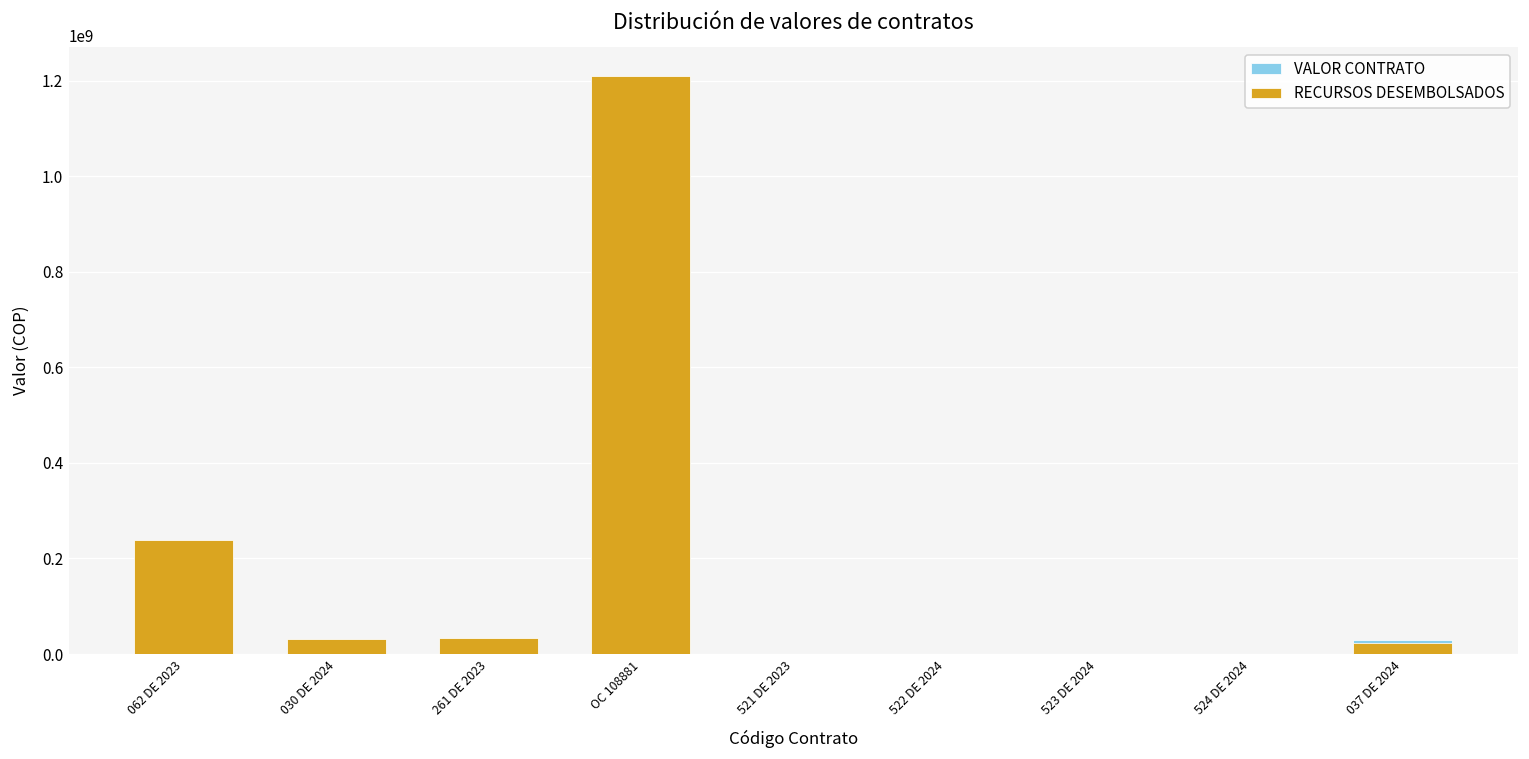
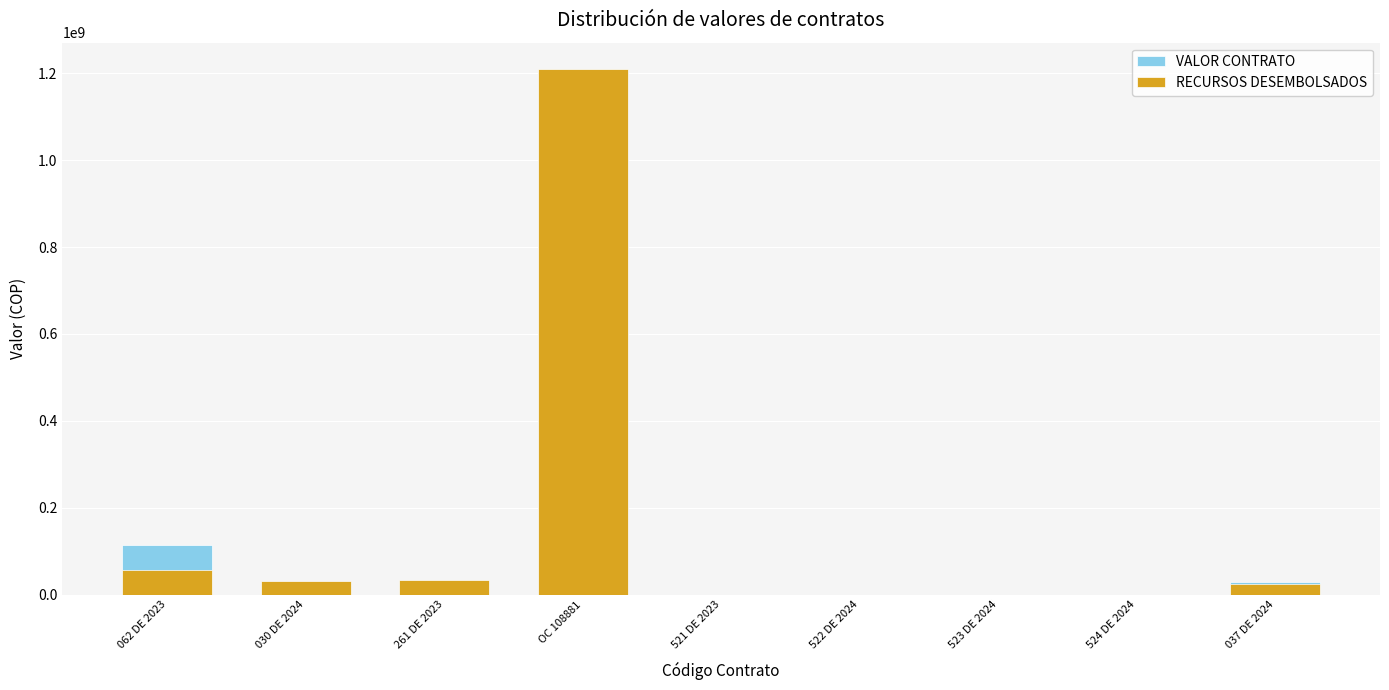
VALOR CONTRATO, 062 DE 2023: 70000000 -> 110000000
RECURSOS DESEMBOLSADOS, 062 DE 2023: 240000000 -> 60000000
